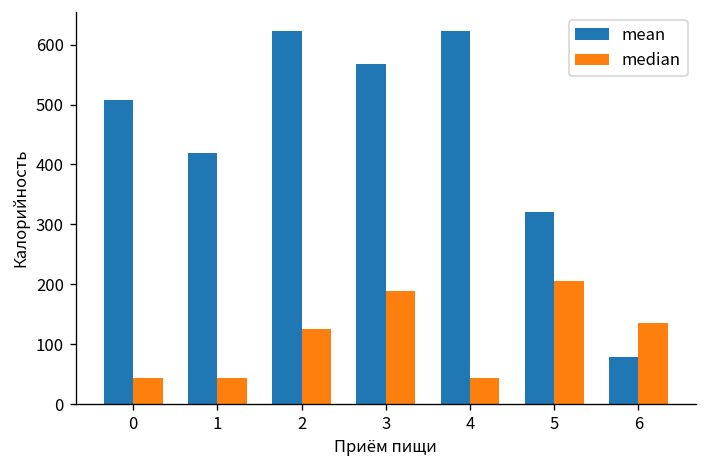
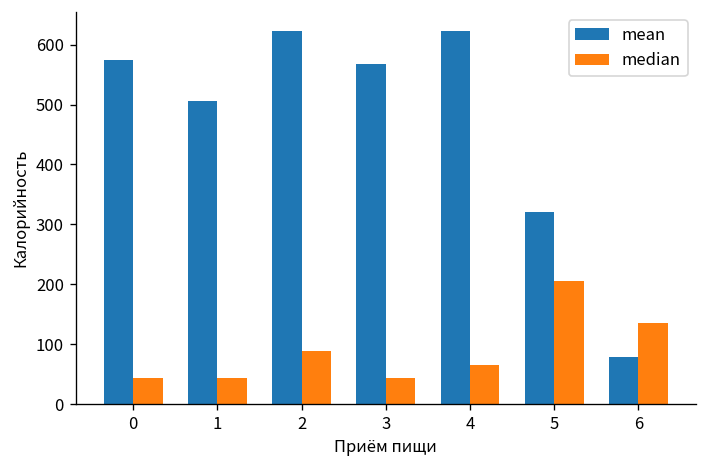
mean, 0: 510 -> 580
mean, 1: 420 -> 510
median, 2: 130 -> 90
median, 3: 190 -> 40
median, 4: 40 -> 60
